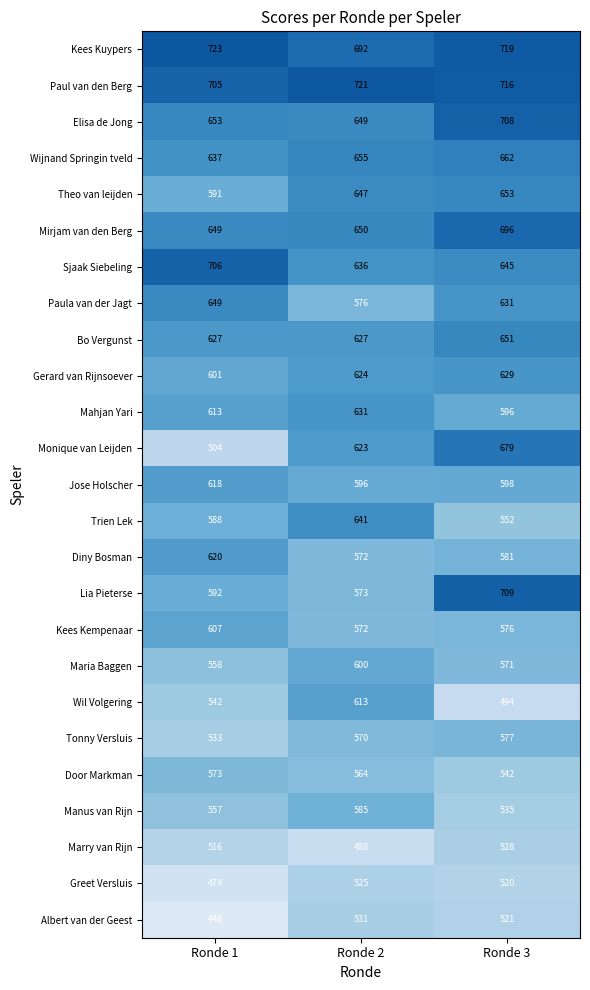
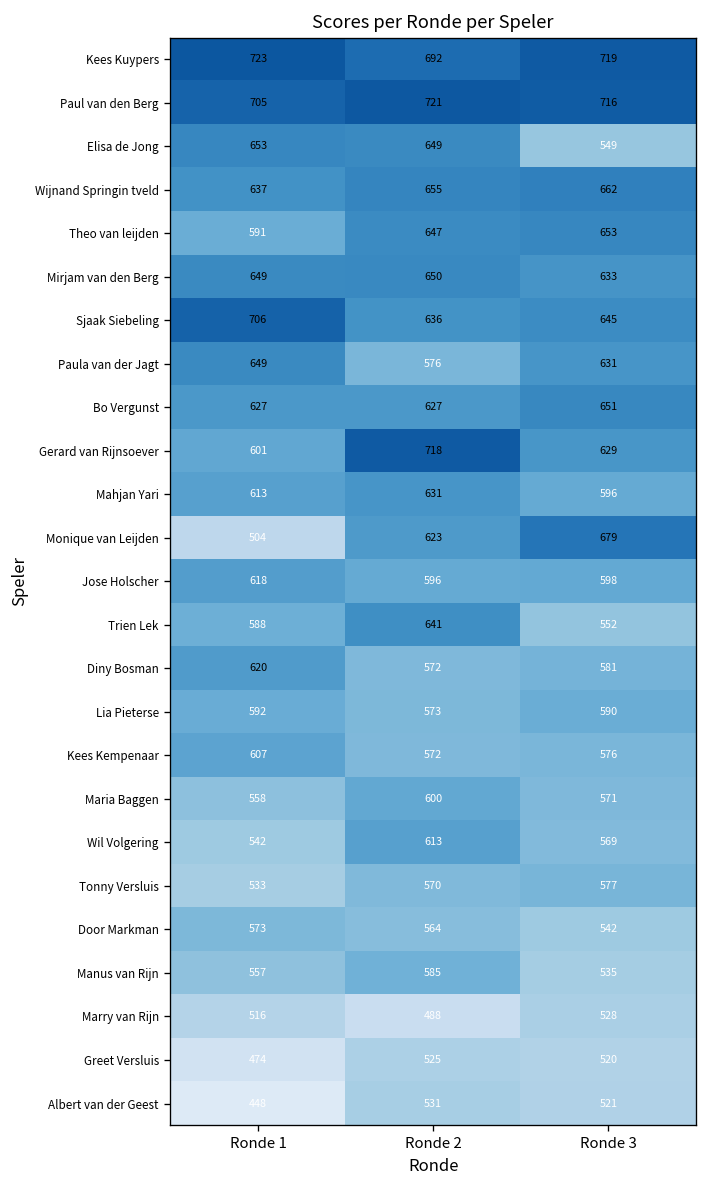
Elisa de Jong, Ronde 3: 708 -> 549
Mirjam van den Berg, Ronde 3: 696 -> 633
Gerard van Rijnsoever, Ronde 2: 624 -> 718
Lia Pieterse, Ronde 3: 709 -> 590
Wil Volgering, Ronde 3: 494 -> 569
